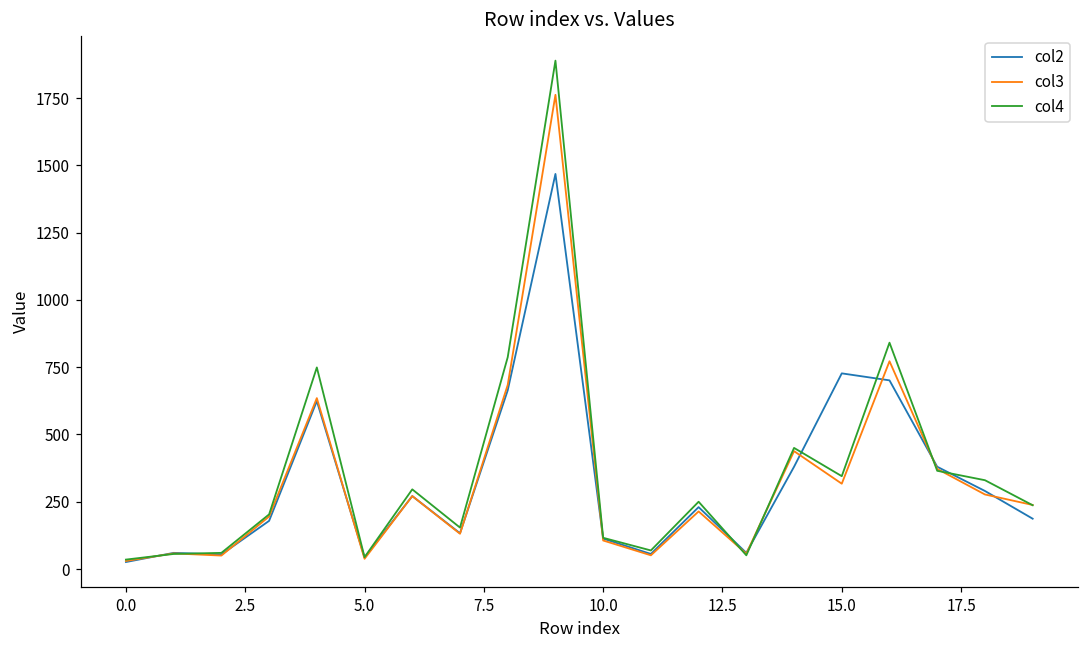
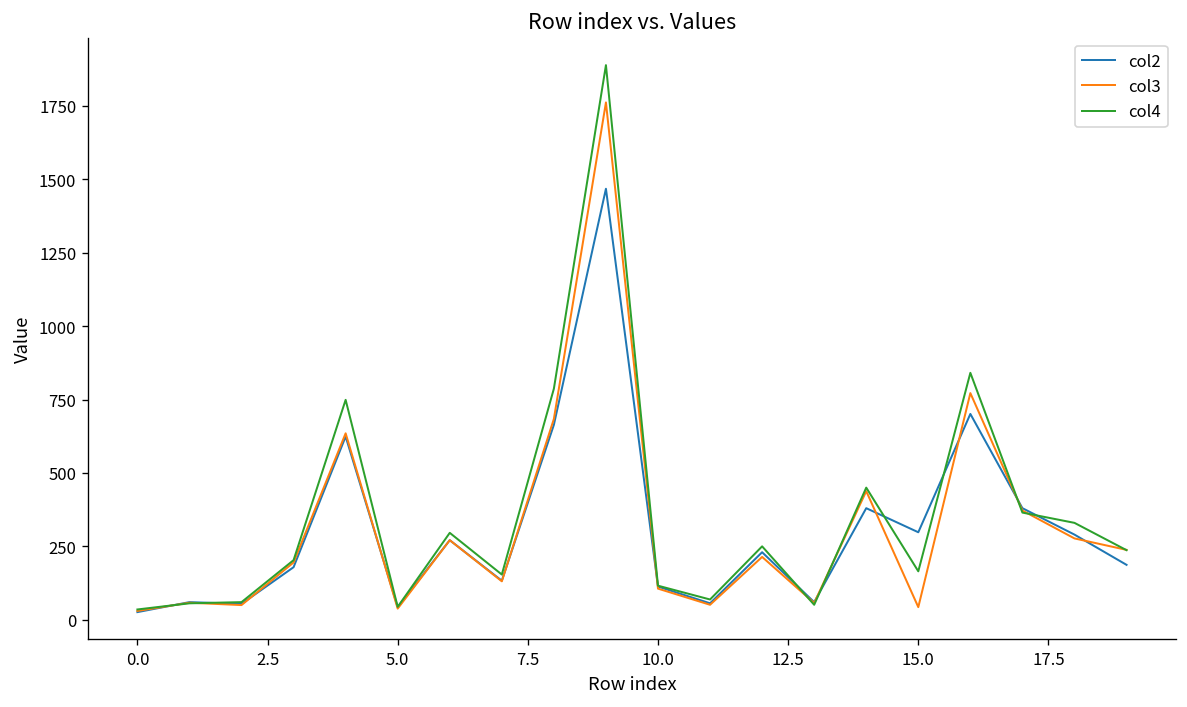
col2, 15.0: 730 -> 300
col3, 15.0: 320 -> 40
col4, 15.0: 350 -> 170
